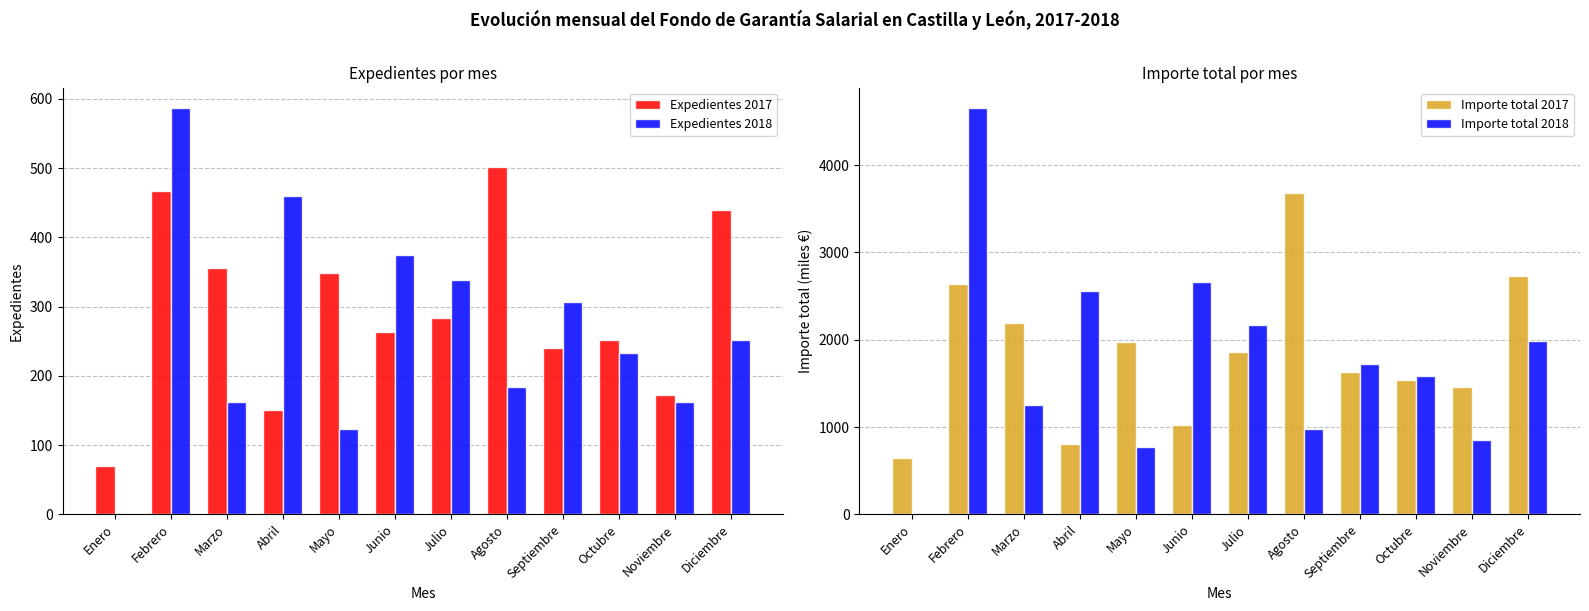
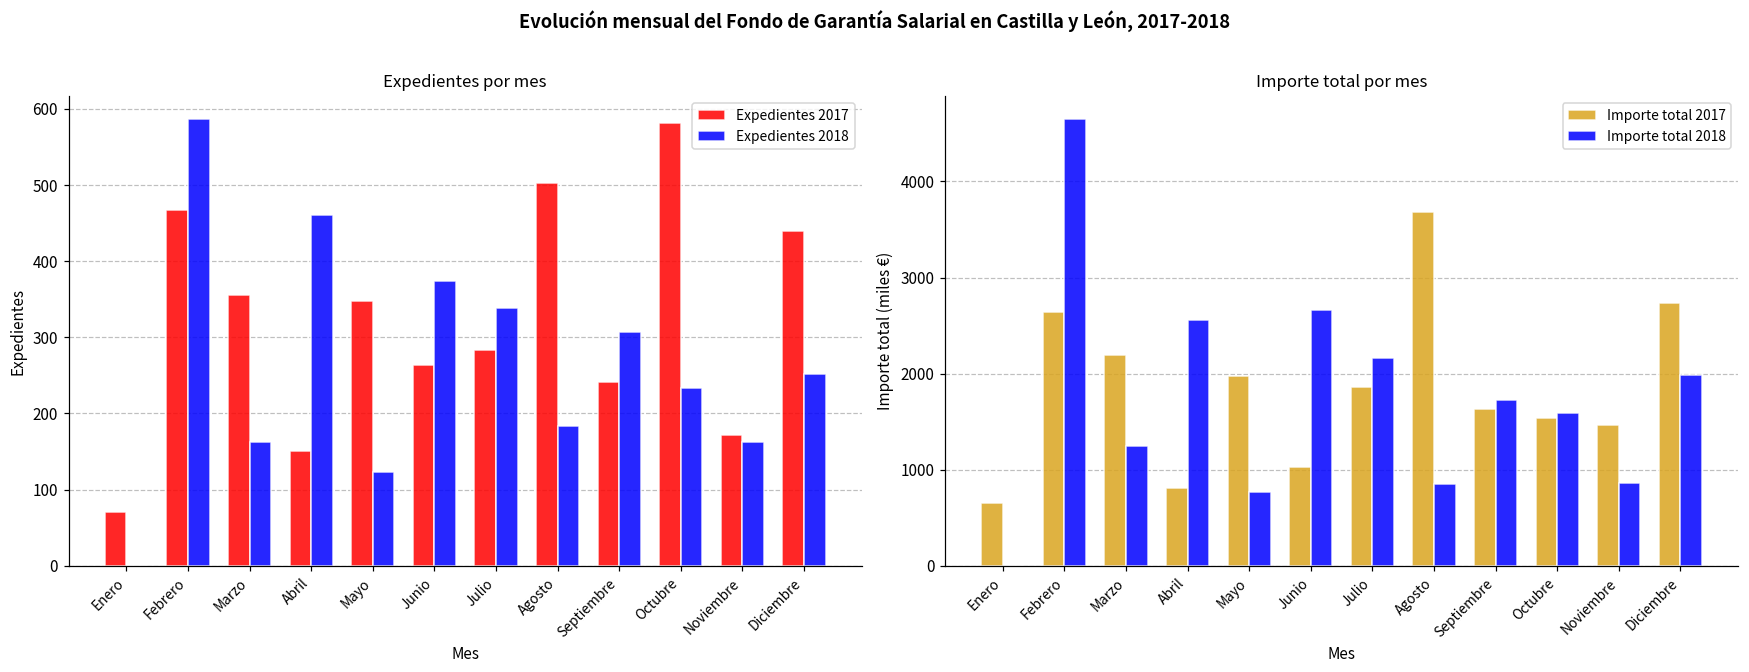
Expedientes por mes, Expedientes 2017, Octubre: 250 -> 580
Importe total por mes, Importe total 2018, Agosto: 1000 -> 900
